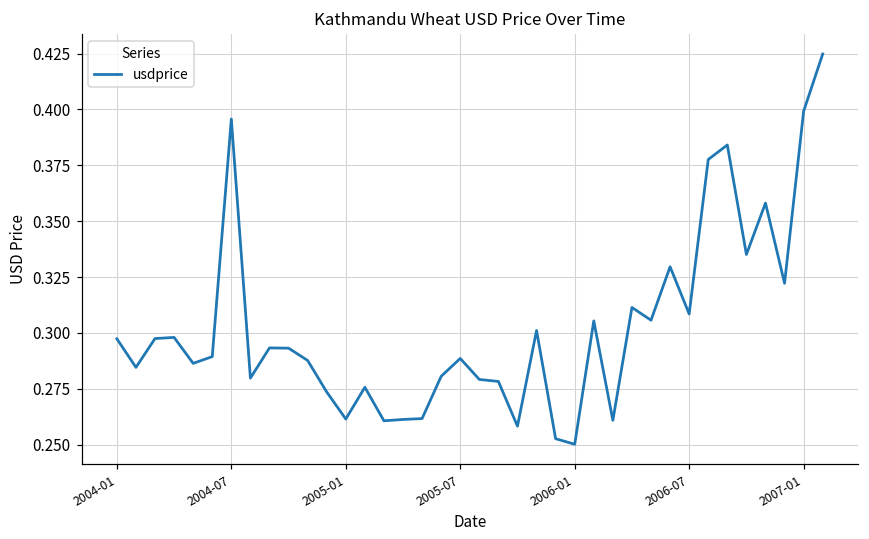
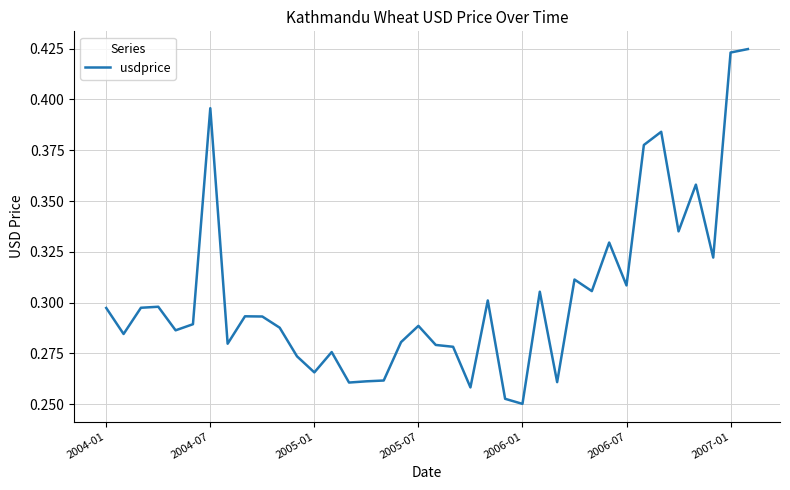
2005-01: 0.262 -> 0.266
2007-01: 0.399 -> 0.423
